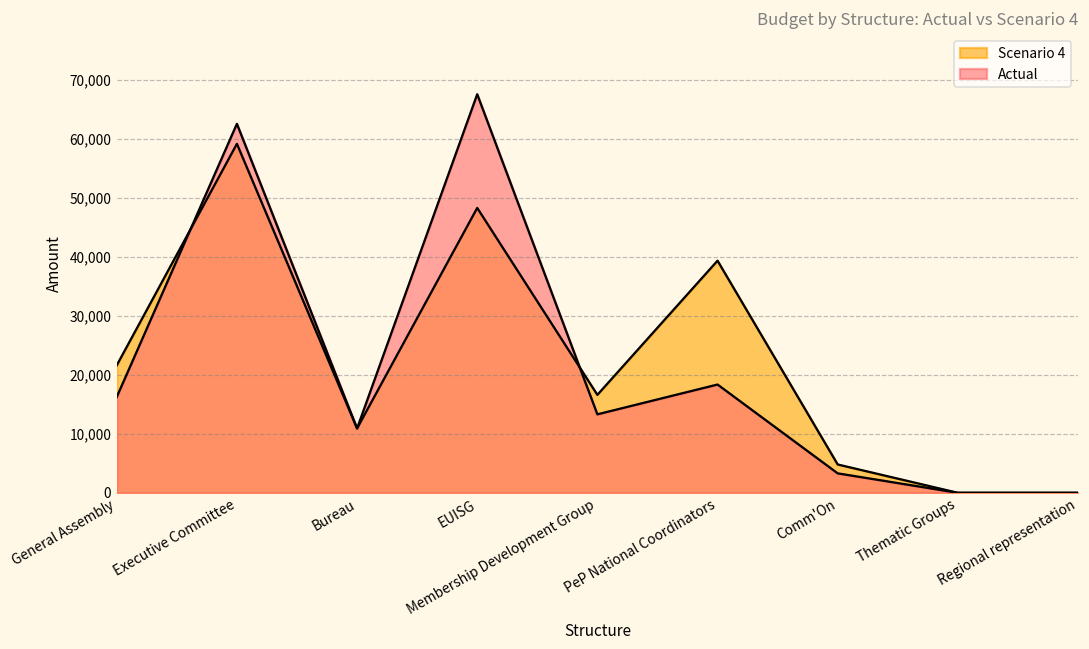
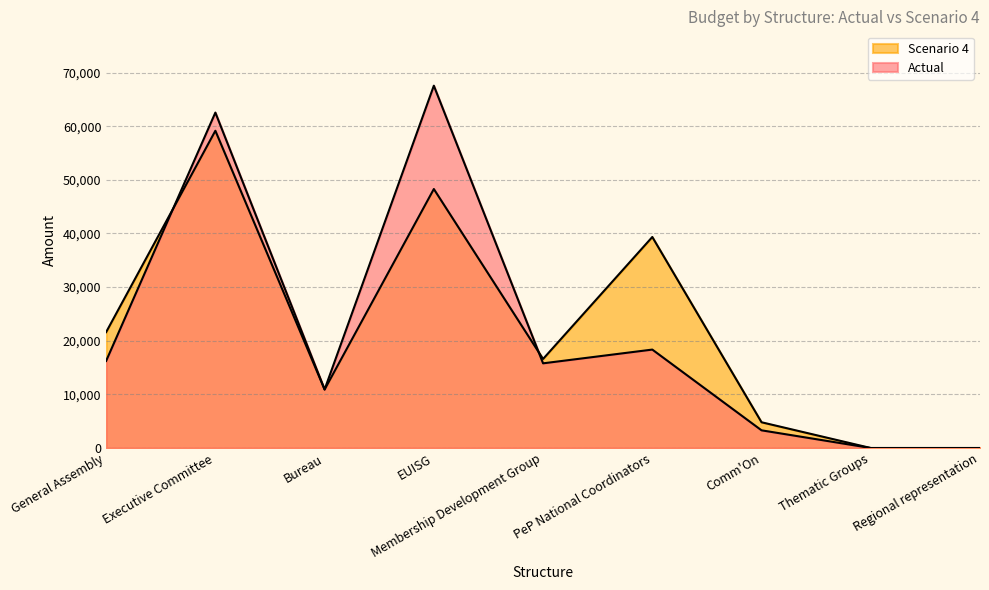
Actual, Membership Development Group: 13,000 -> 16,000
